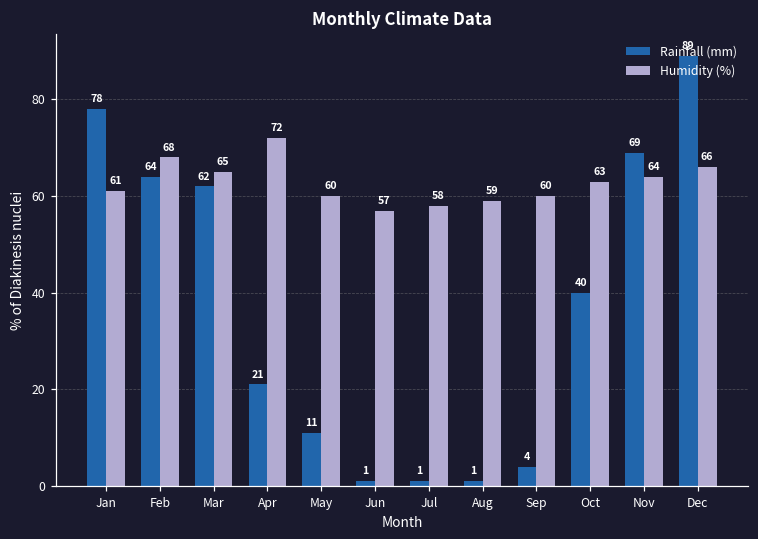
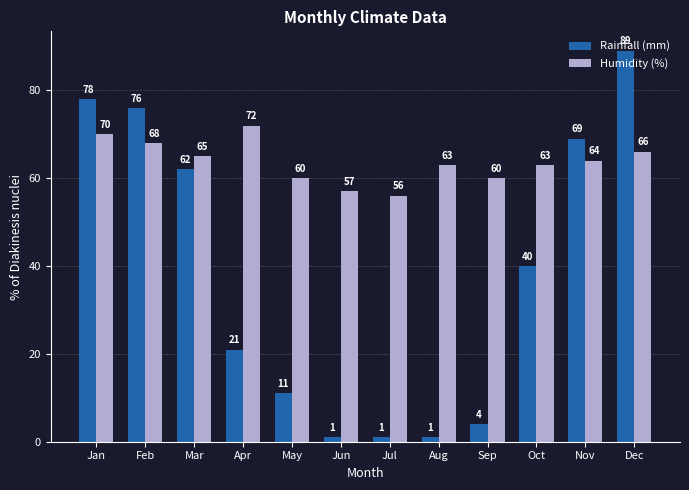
Humidity (%), Jan: 61 -> 70
Rainfall (mm), Feb: 64 -> 76
Humidity (%), Jul: 58 -> 56
Humidity (%), Aug: 59 -> 63
